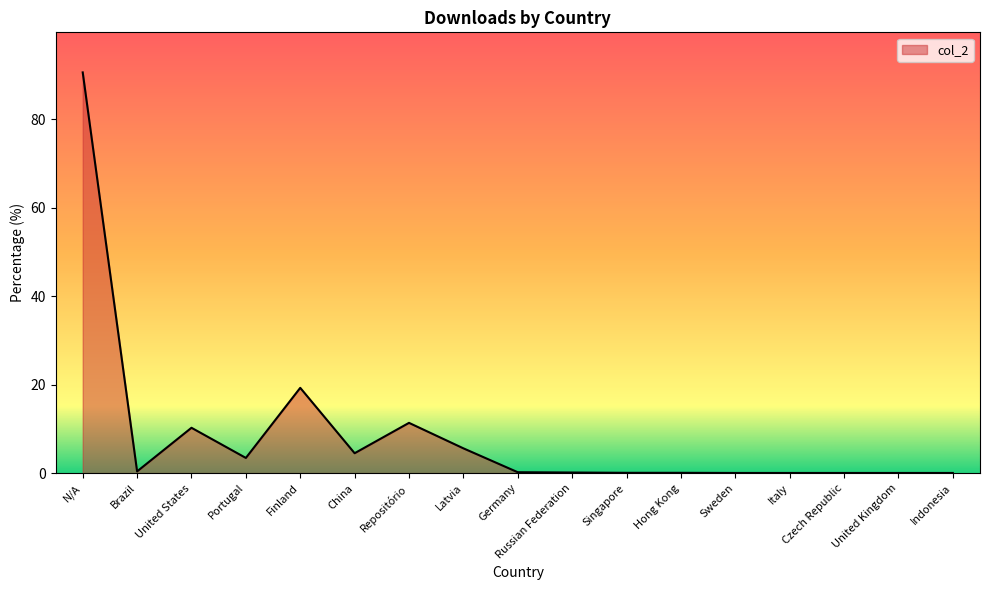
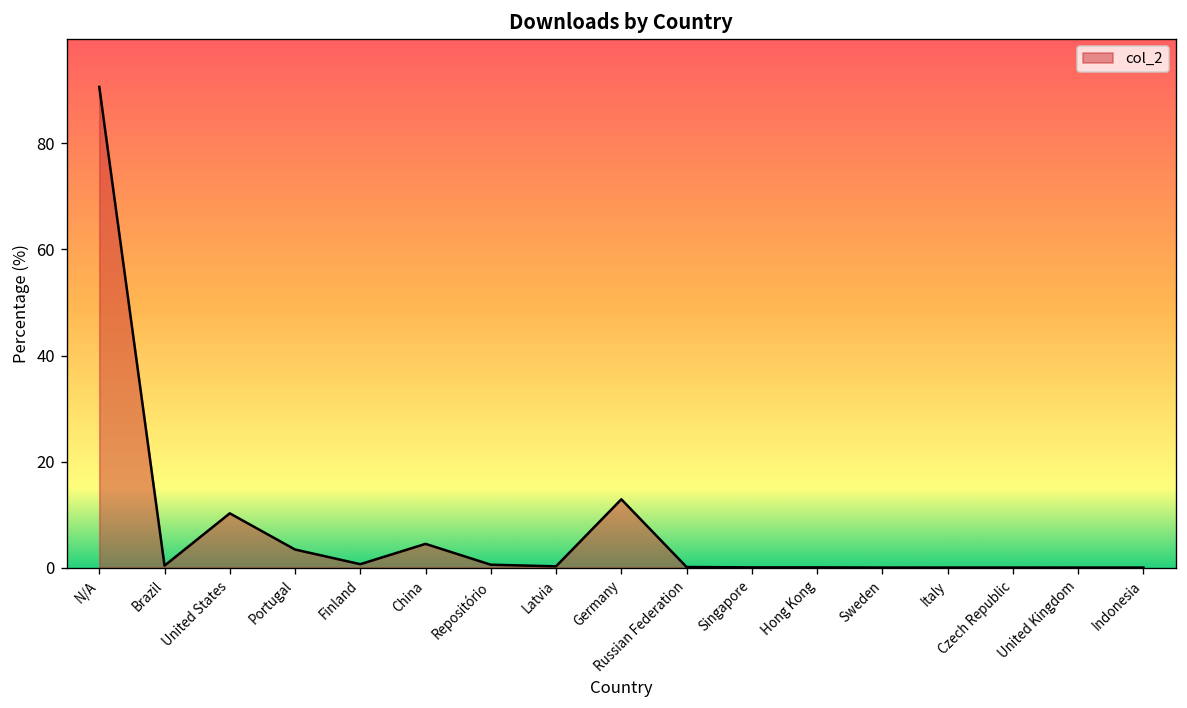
Finland: 19 -> 1
Repositório: 11 -> 1
Latvia: 6 -> 0
Germany: 0 -> 13
